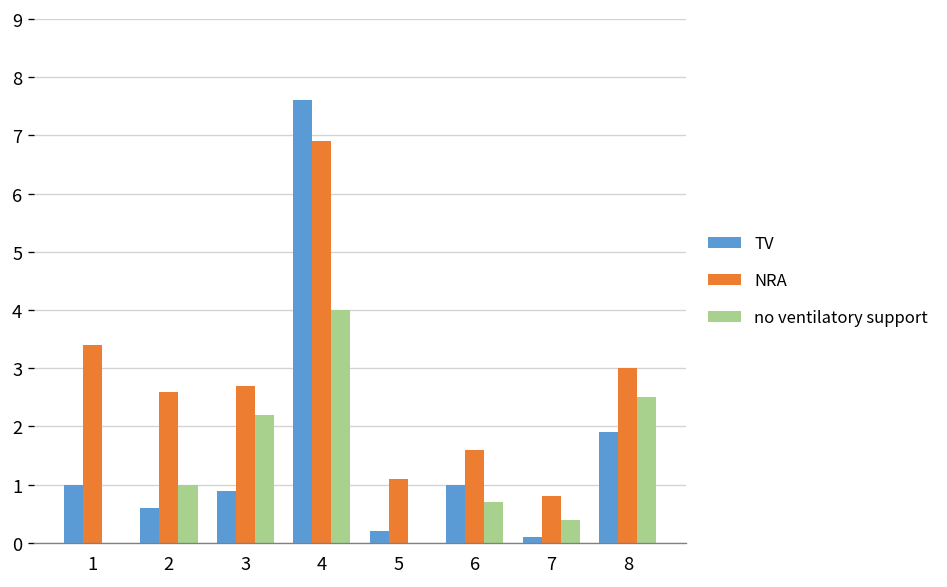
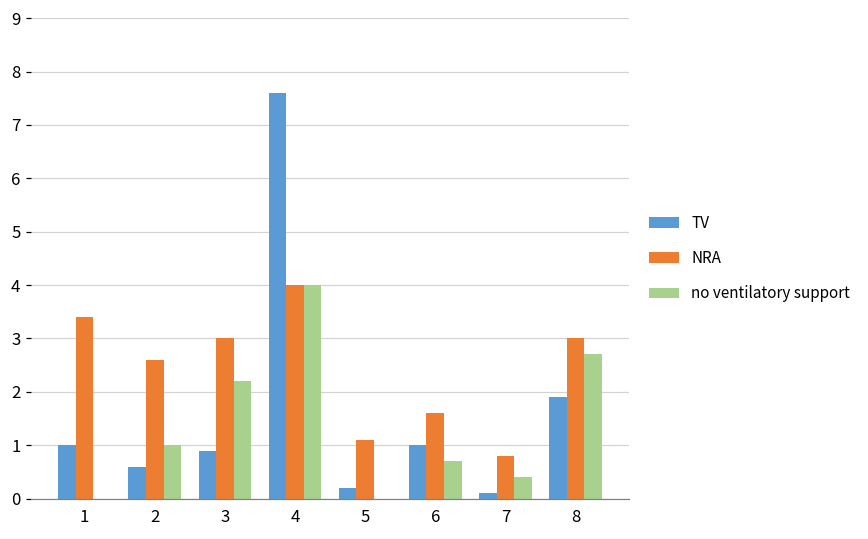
NRA, 3: 2.7 -> 3.0
NRA, 4: 6.9 -> 4.0
no ventilatory support, 8: 2.5 -> 2.7
